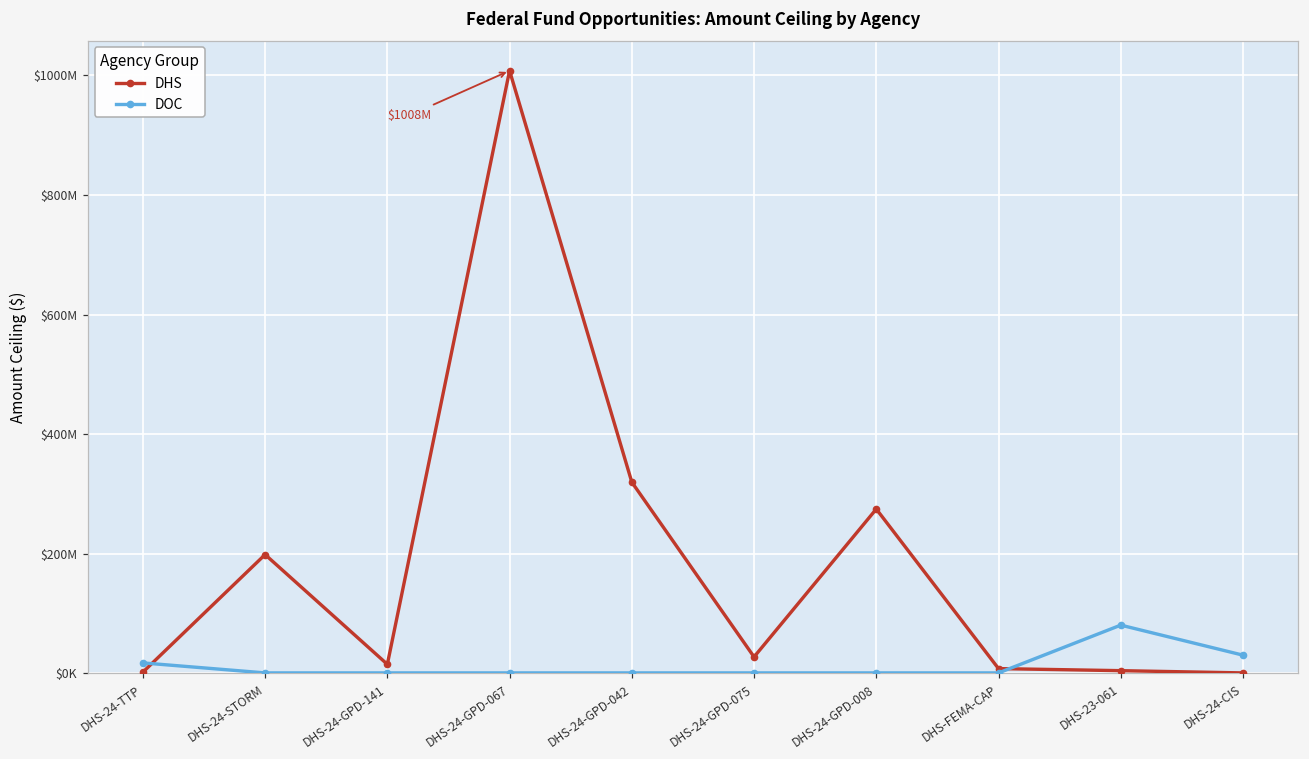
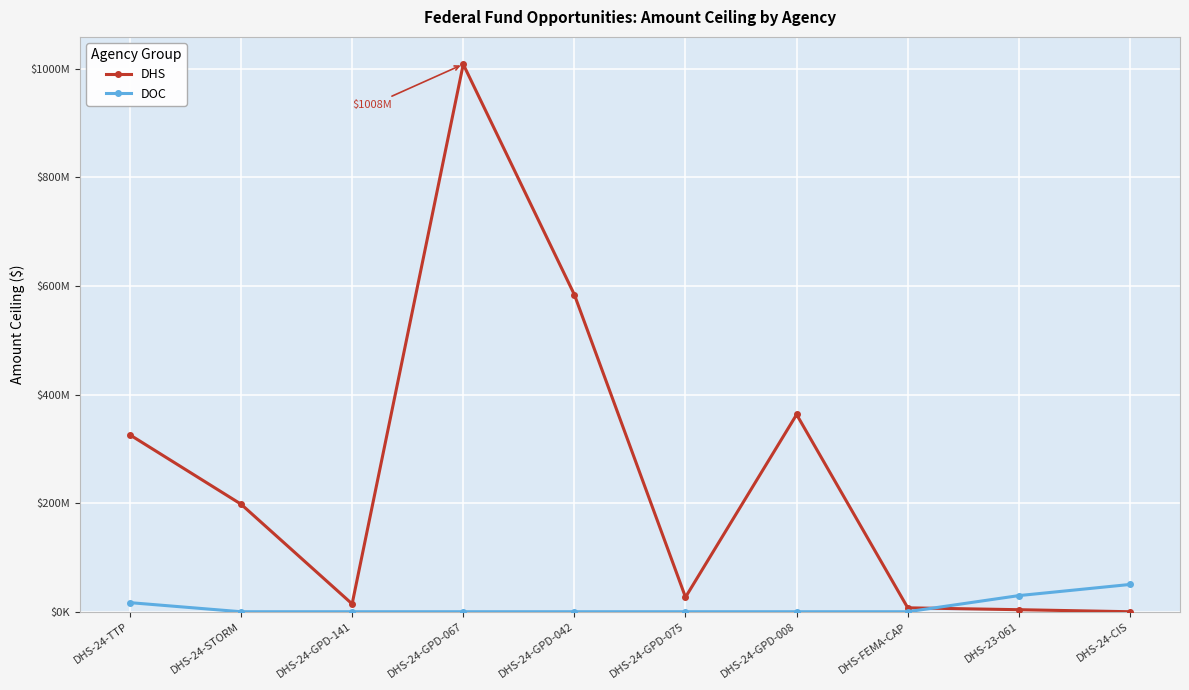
DHS, DHS-24-TTP: $0 -> $330000000
DHS, DHS-24-GPD-042: $320000000 -> $580000000
DHS, DHS-24-GPD-008: $270000000 -> $360000000
DOC, DHS-23-061: $80000000 -> $30000000
DOC, DHS-24-CIS: $30000000 -> $50000000
